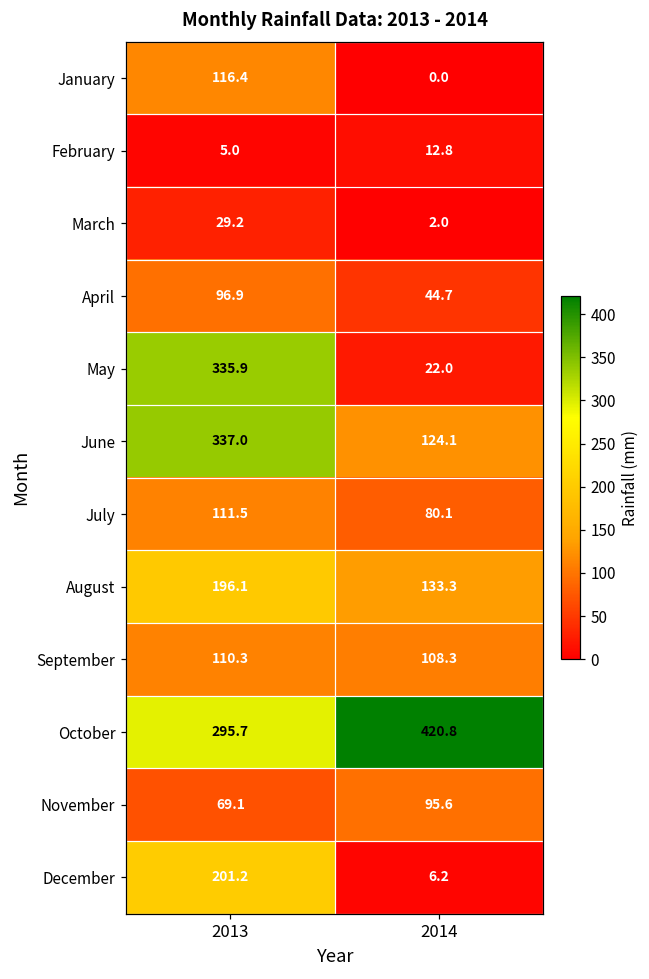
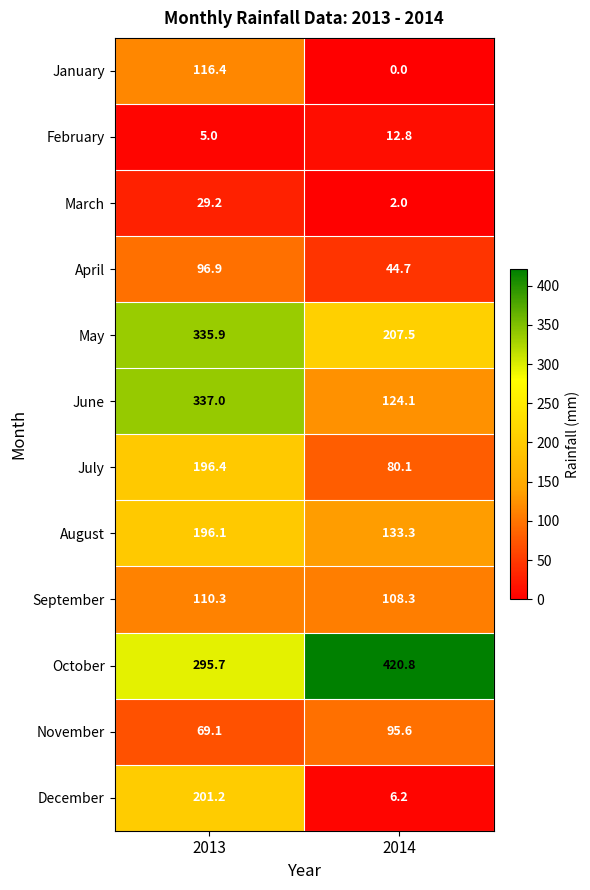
May, 2014: 22.0 -> 207.5
July, 2013: 111.5 -> 196.4
